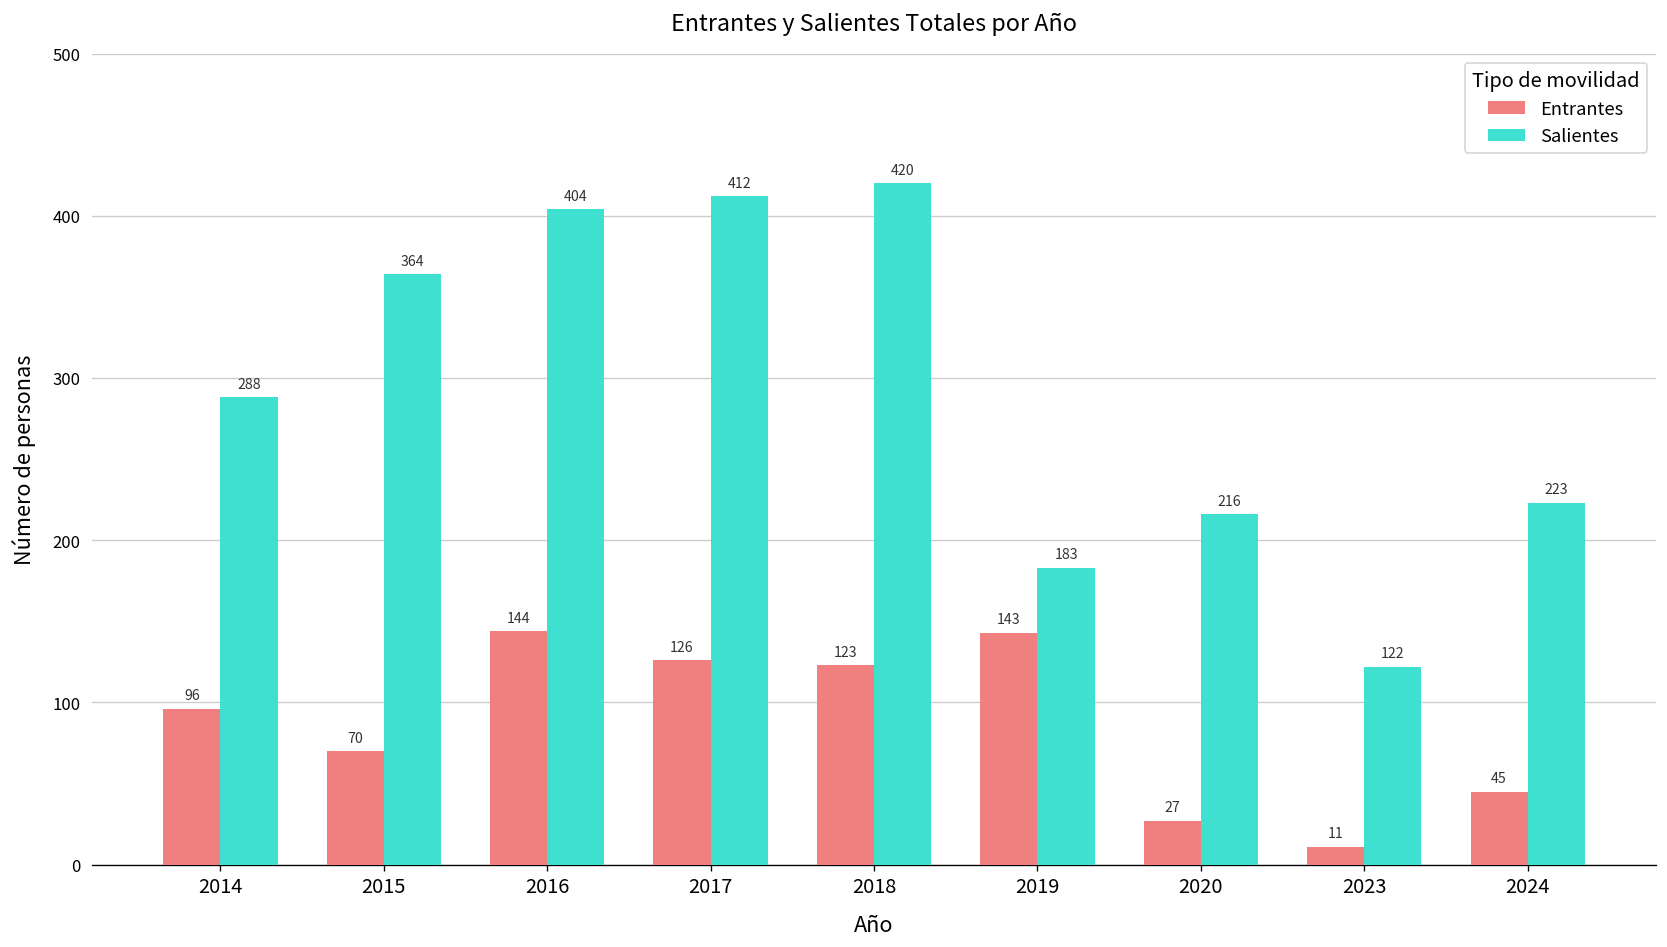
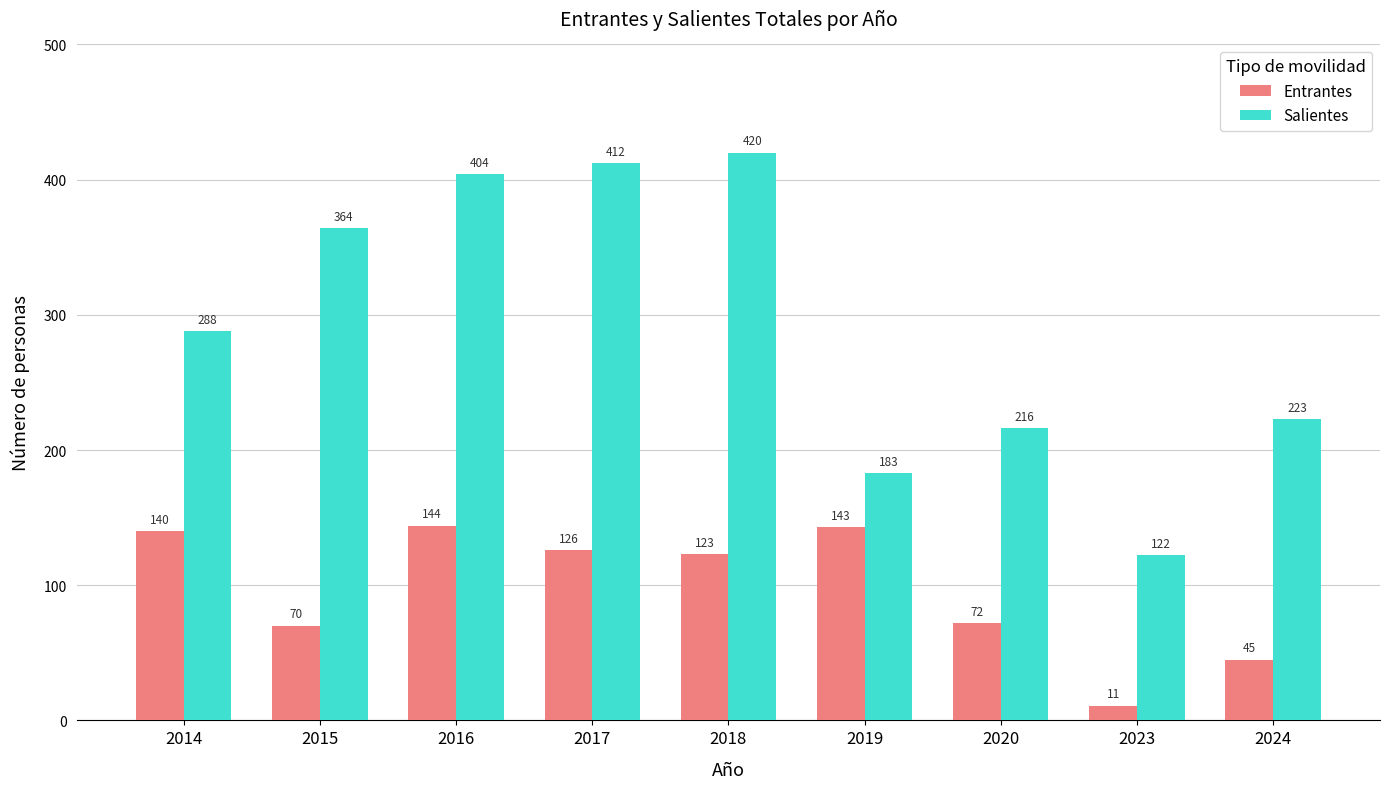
Entrantes, 2014: 96 -> 140
Entrantes, 2020: 27 -> 72
